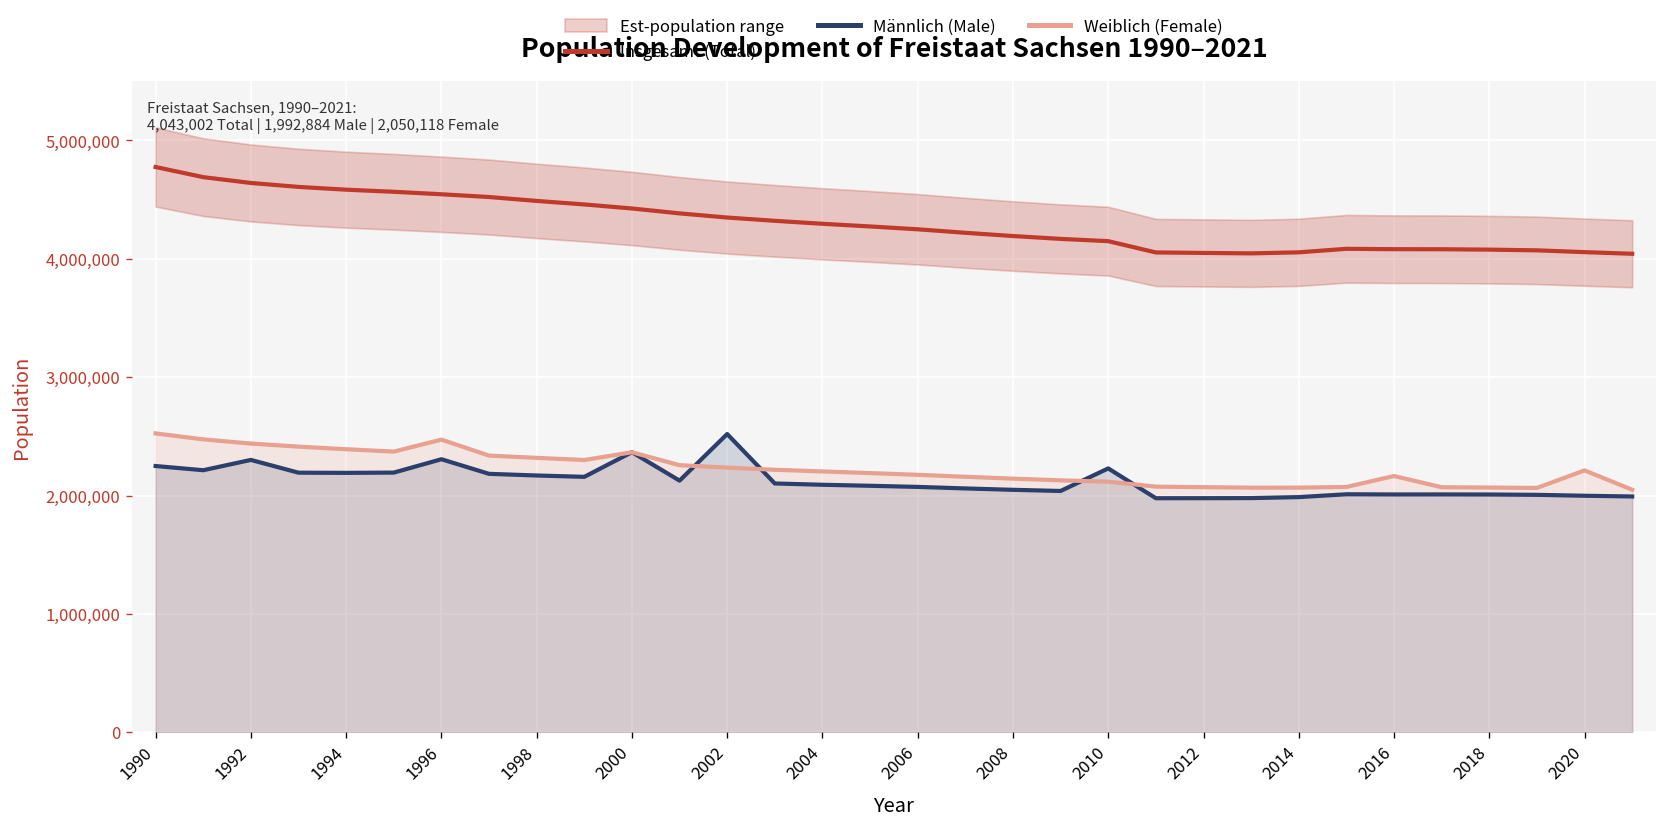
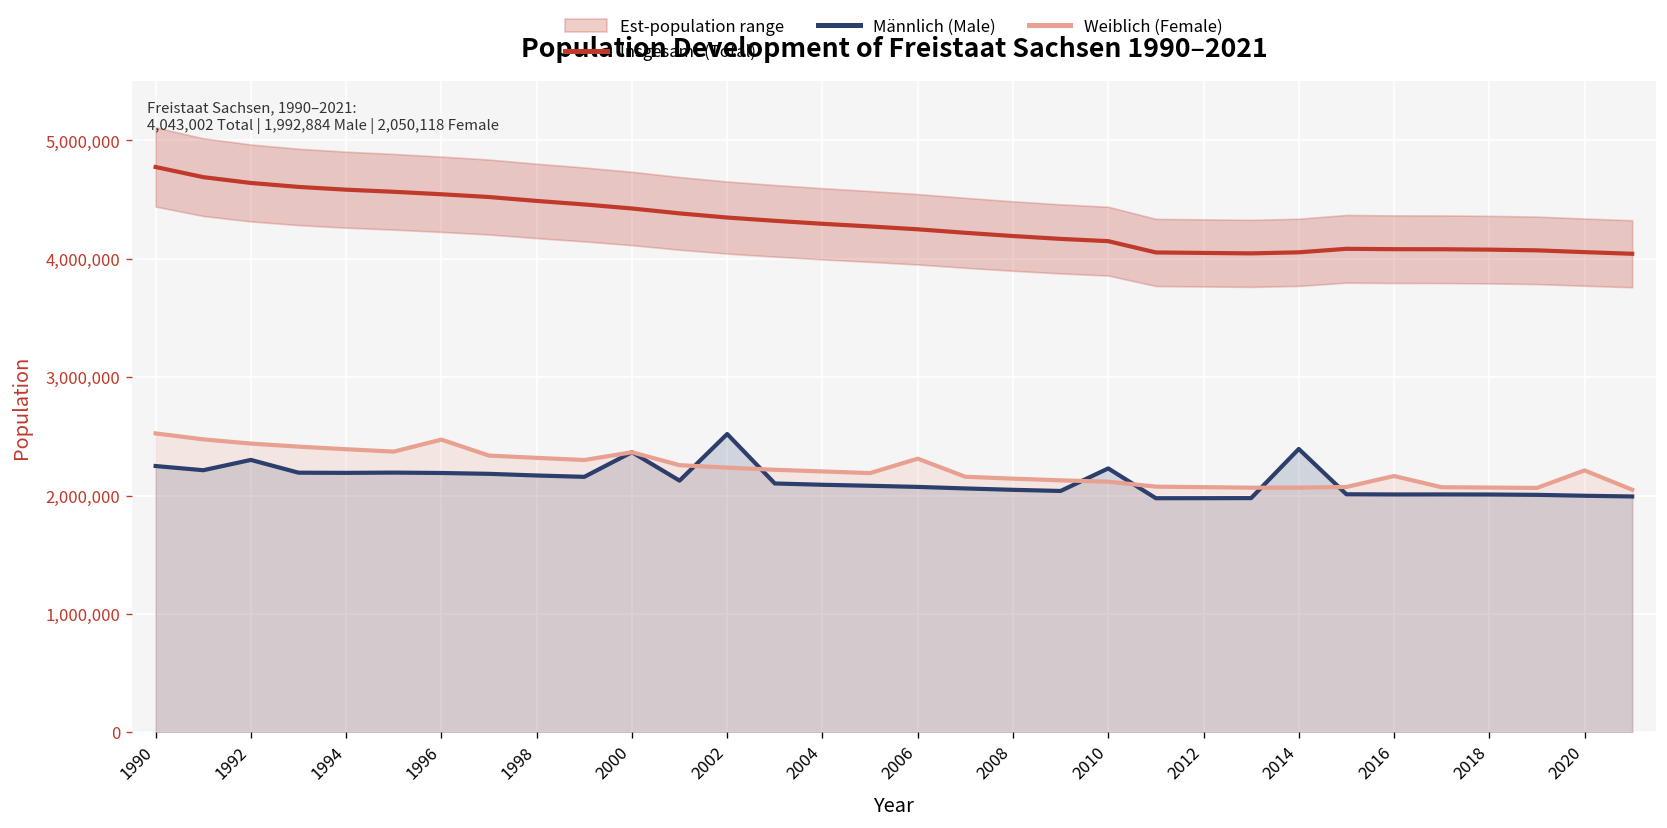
Männlich (Male), 1996: 2,300,000 -> 2,200,000
Weiblich (Female), 2006: 2,200,000 -> 2,300,000
Männlich (Male), 2014: 2,000,000 -> 2,400,000
